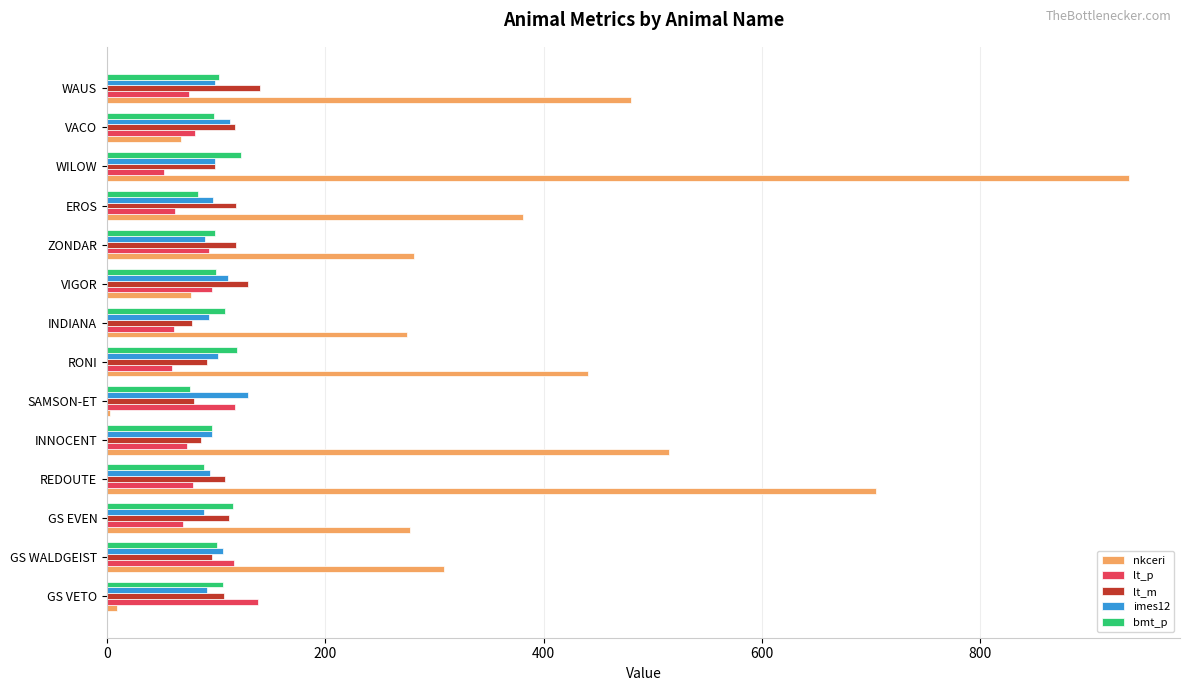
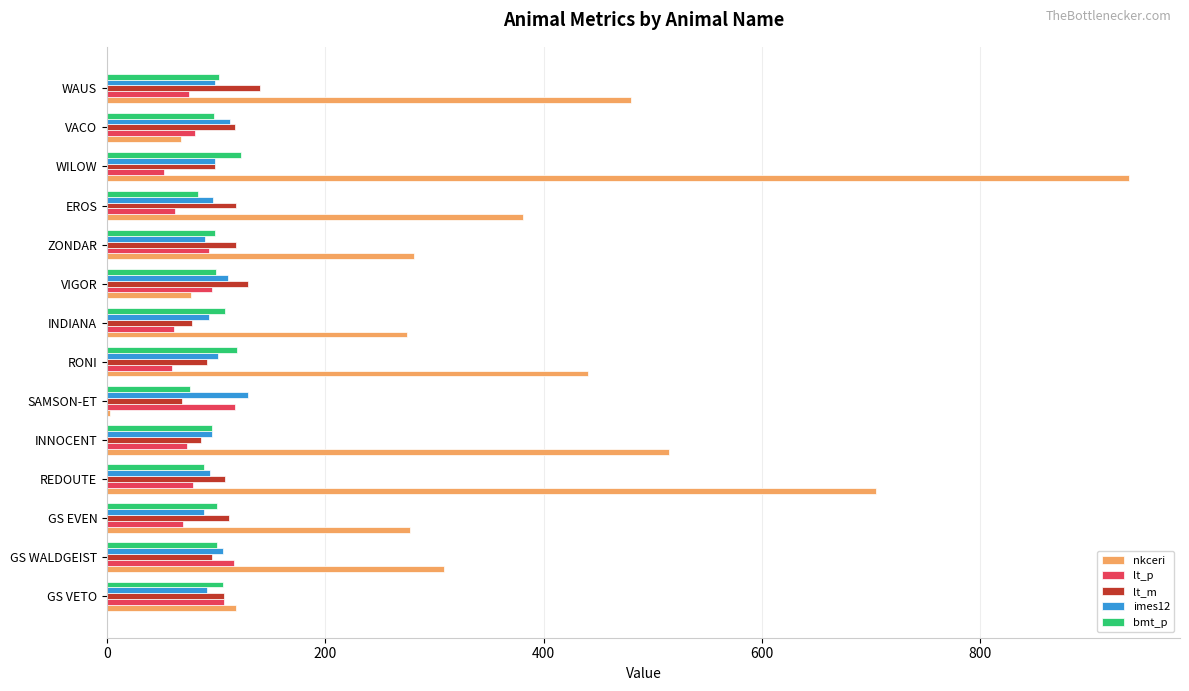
lt_m, SAMSON-ET: 80 -> 69
bmt_p, GS EVEN: 115 -> 101
lt_p, GS VETO: 138 -> 107
nkceri, GS VETO: 9 -> 118
